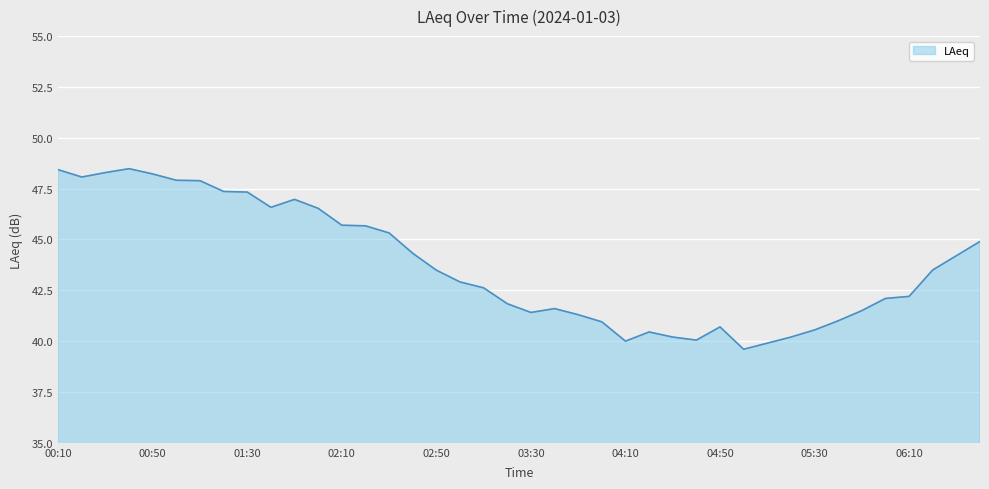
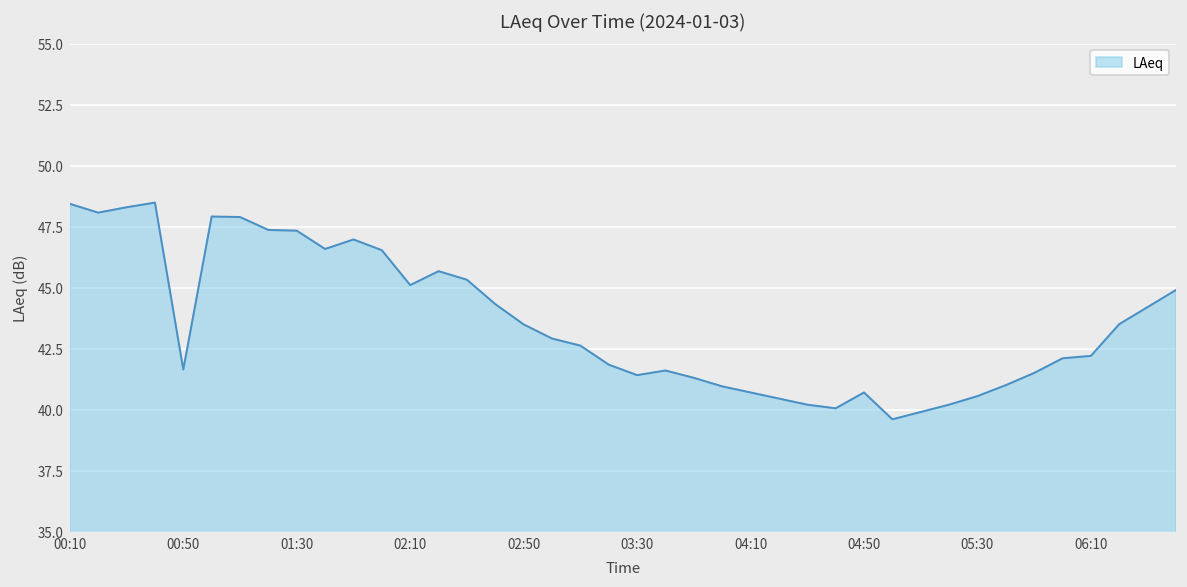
00:50: 48.2 -> 41.6
02:10: 45.7 -> 45.1
04:10: 40.0 -> 40.7
